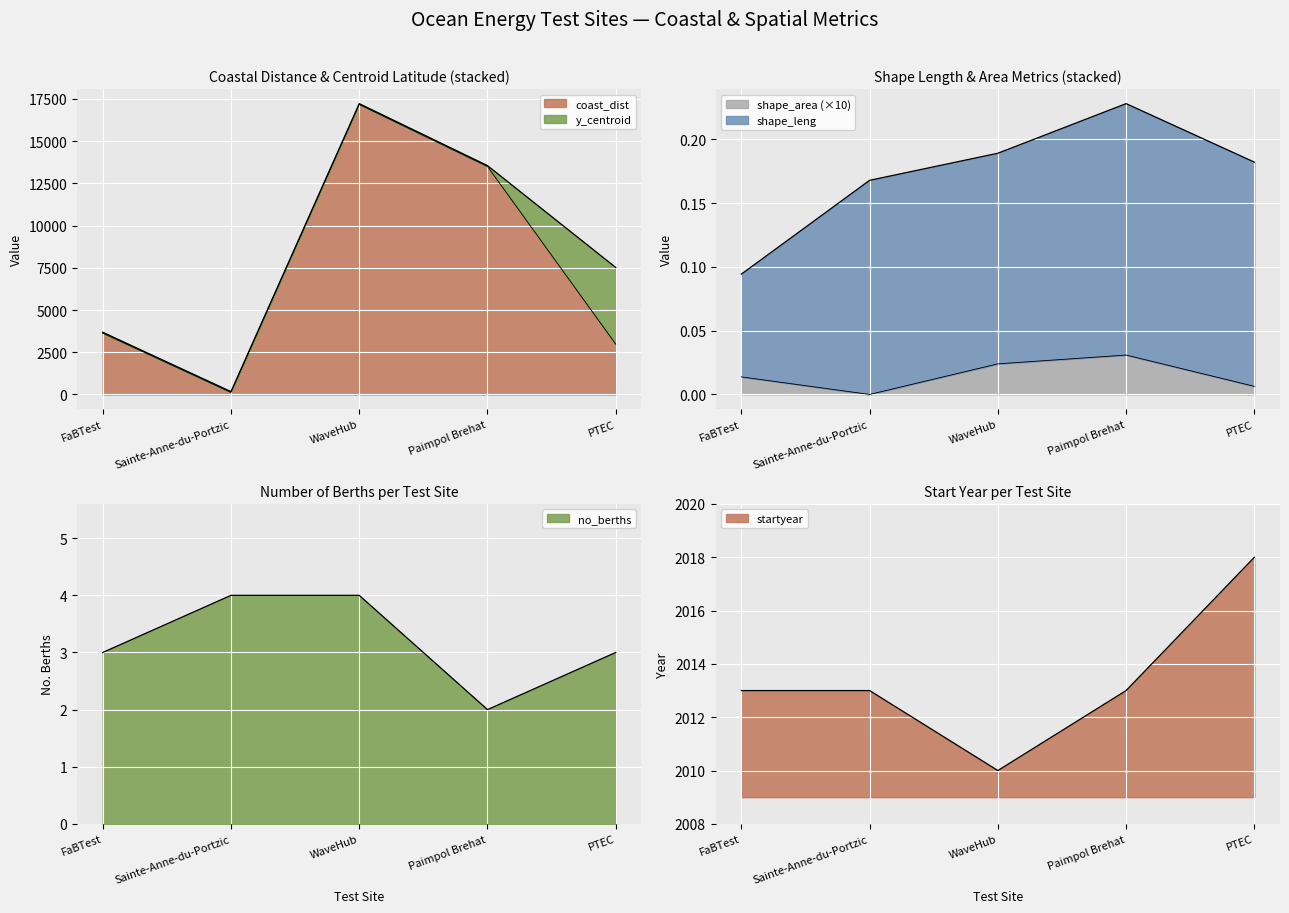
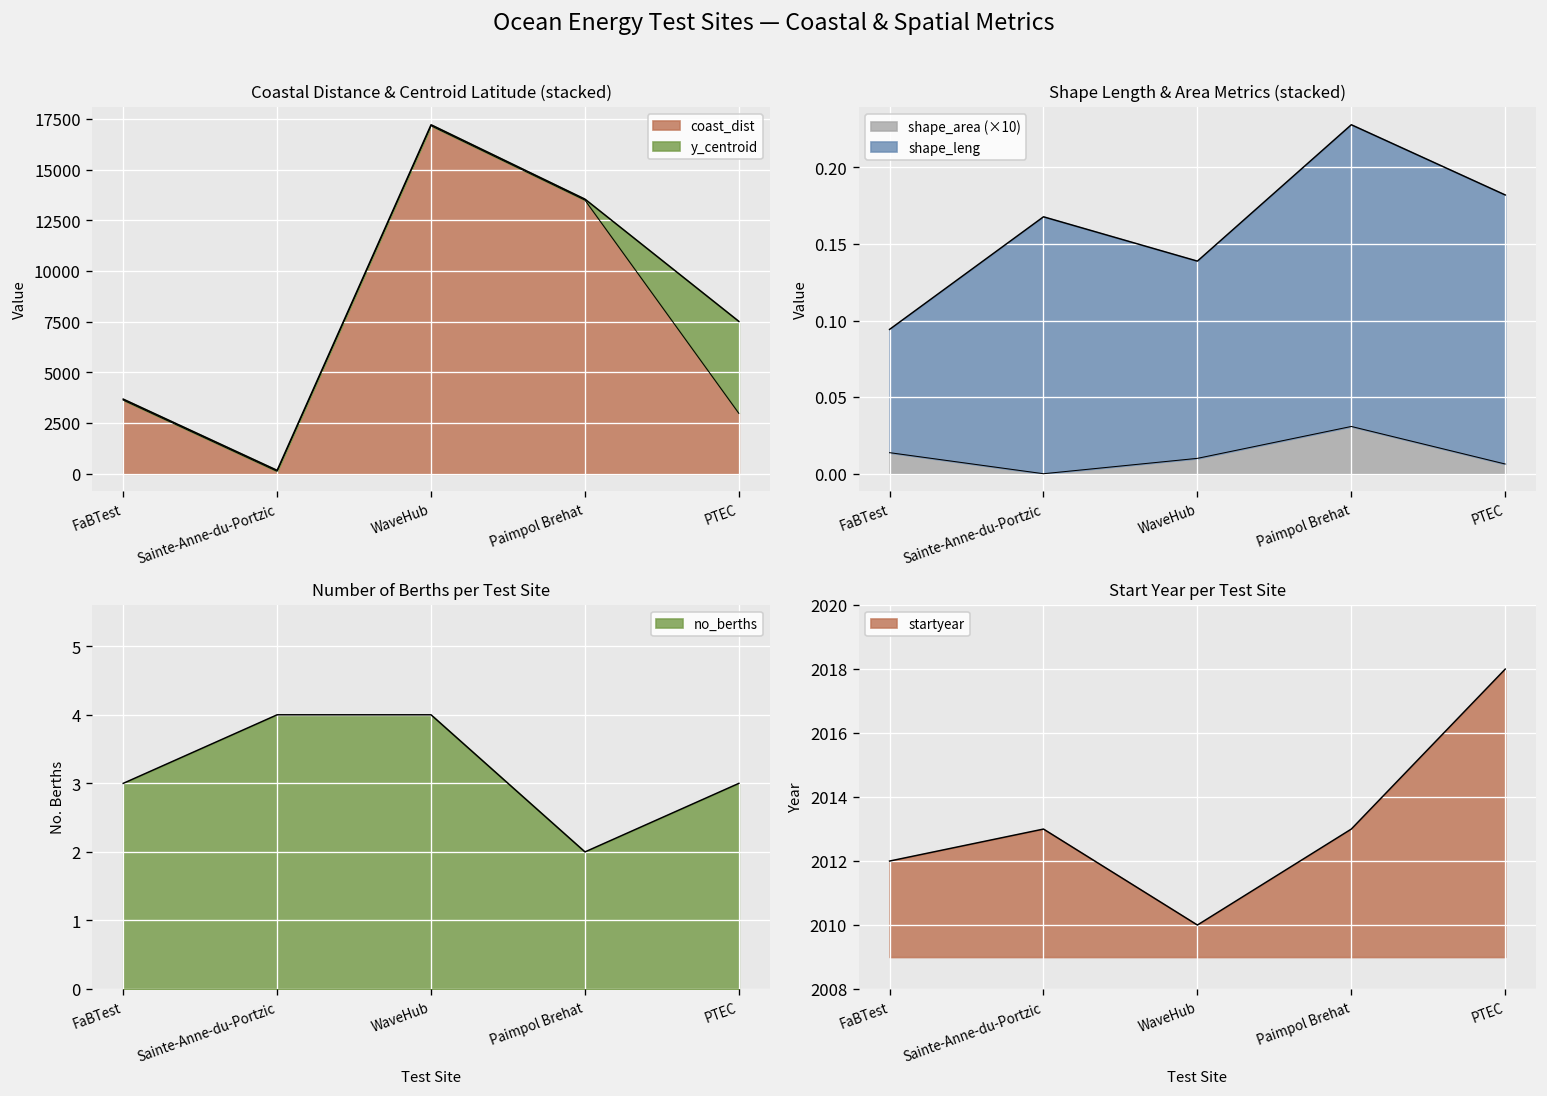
Shape Length & Area Metrics (stacked), shape_area (×10), WaveHub: 0.024 -> 0.010
Shape Length & Area Metrics (stacked), shape_leng, WaveHub: 0.165 -> 0.129
Start Year per Test Site, FaBTest: 2013 -> 2012
